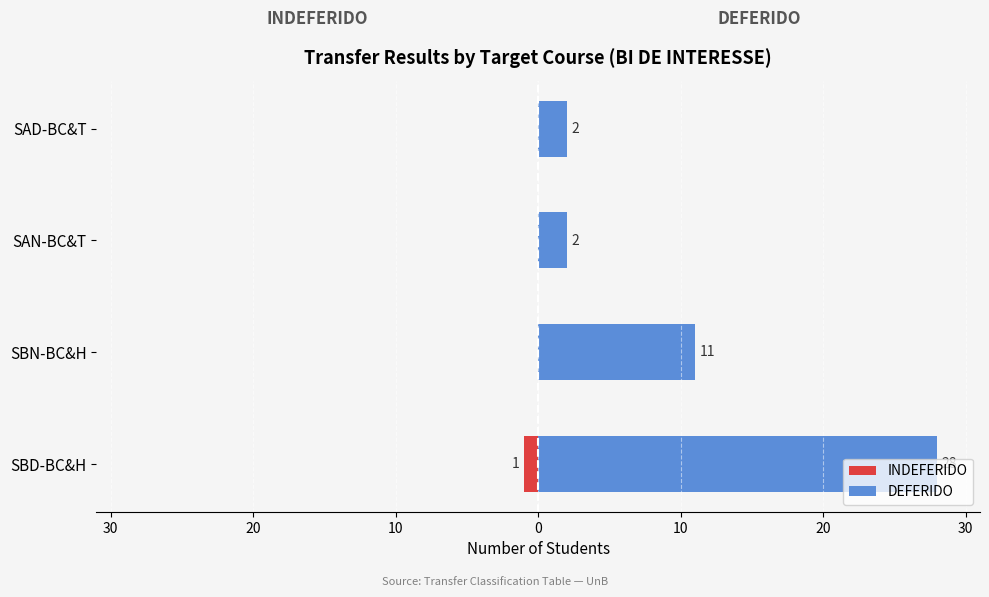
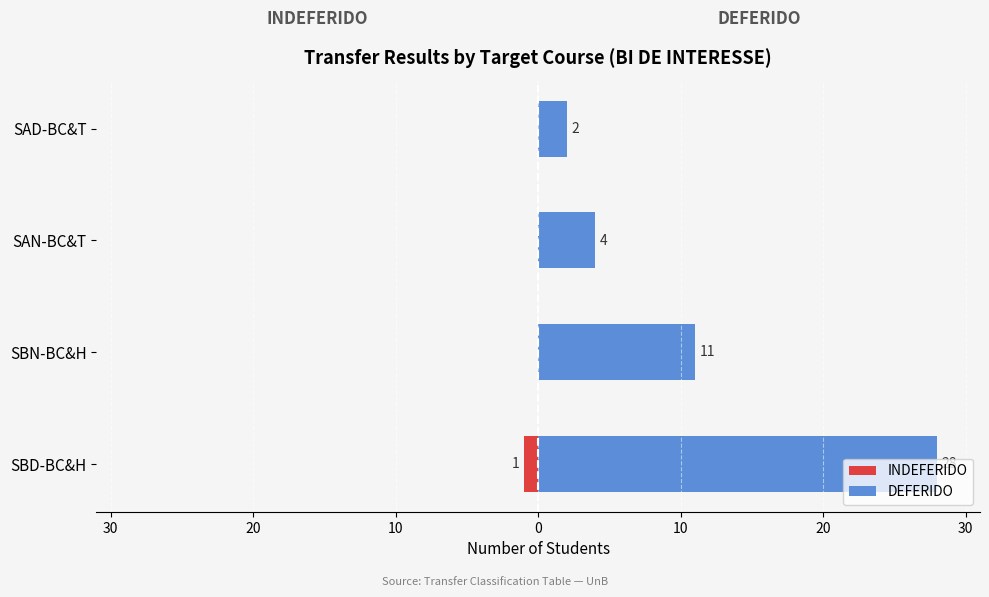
DEFERIDO, SAN-BC&T: 2 -> 4
